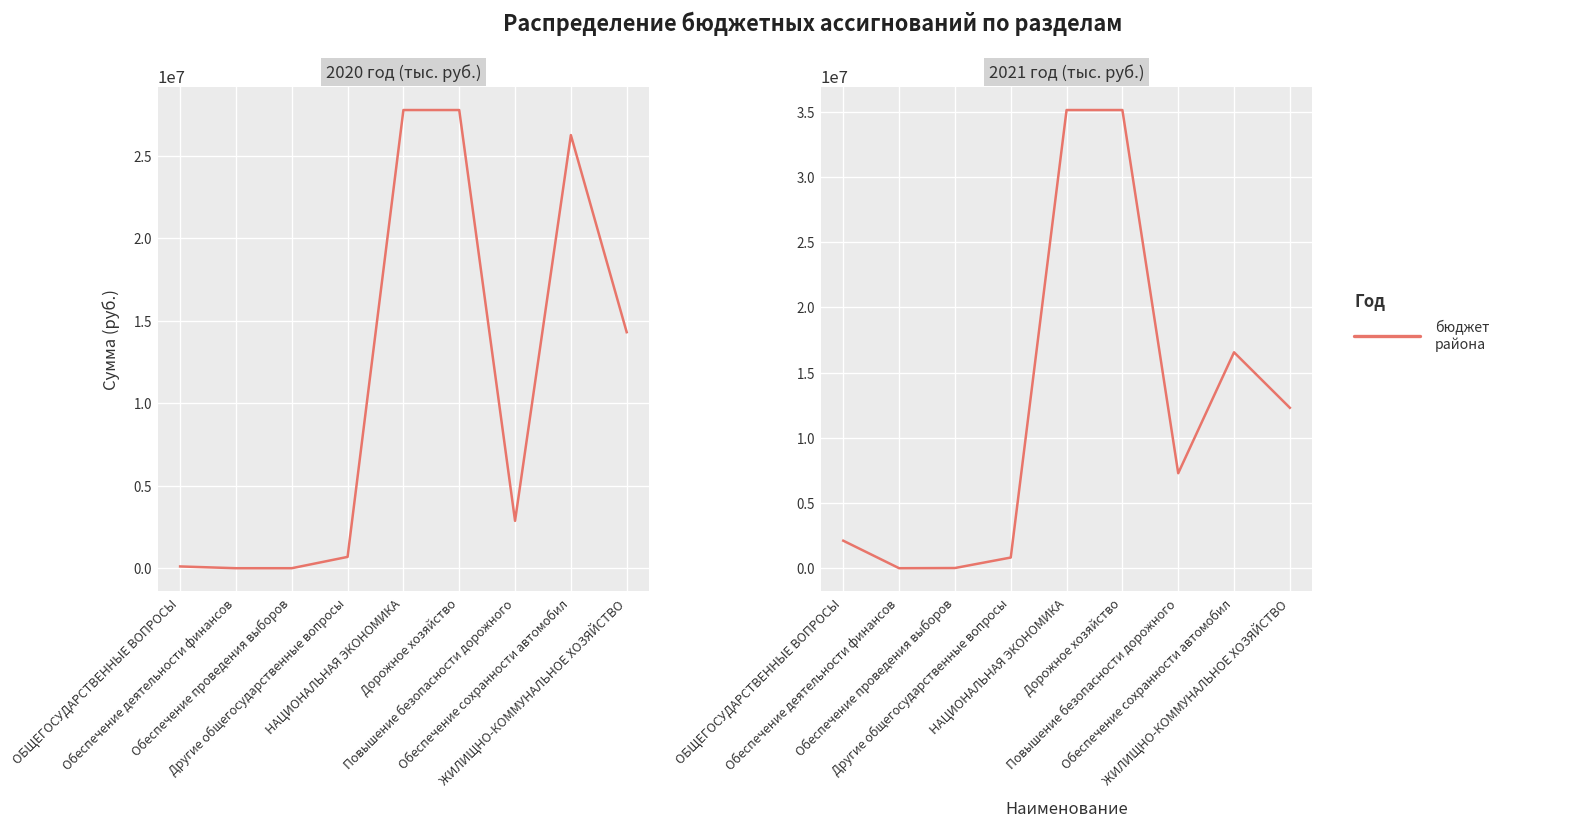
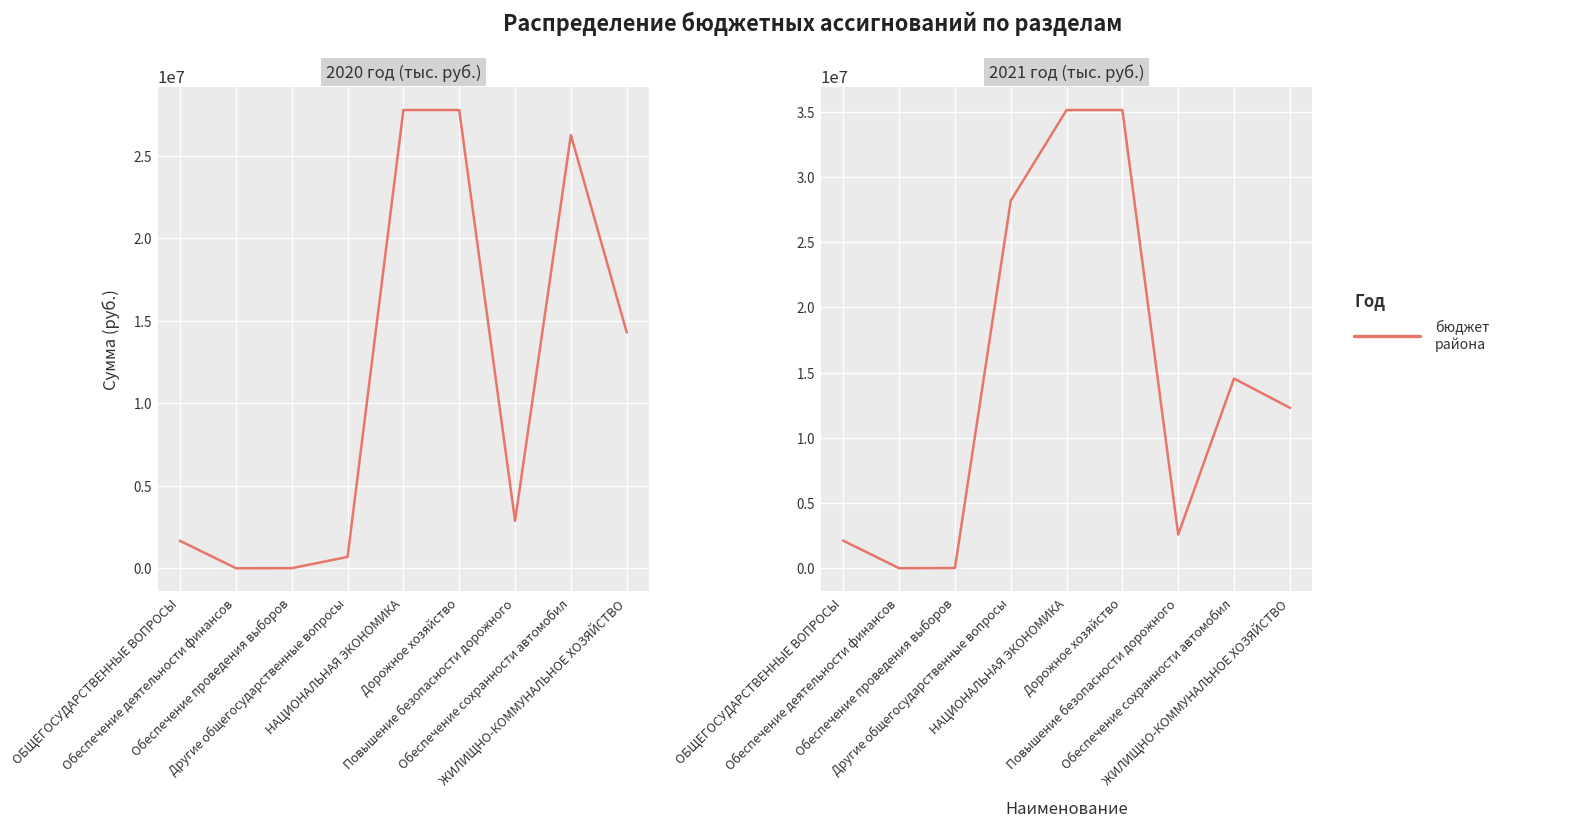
2020 год (тыс. руб.), ОБЩЕГОСУДАРСТВЕННЫЕ ВОПРОСЫ: 100000 -> 1700000
2021 год (тыс. руб.), Другие общегосударственные вопросы: 800000 -> 28200000
2021 год (тыс. руб.), Повышение безопасности дорожного: 7300000 -> 2600000
2021 год (тыс. руб.), Обеспечение сохранности автомобил: 16600000 -> 14500000
